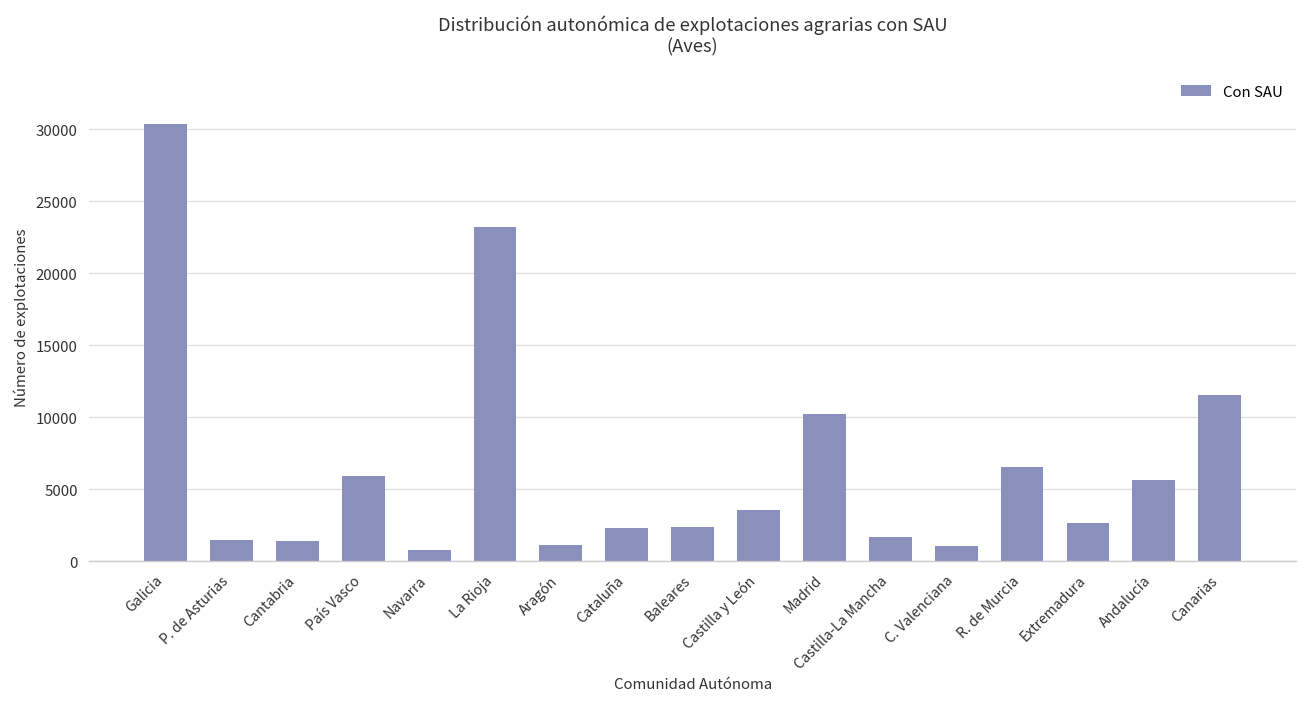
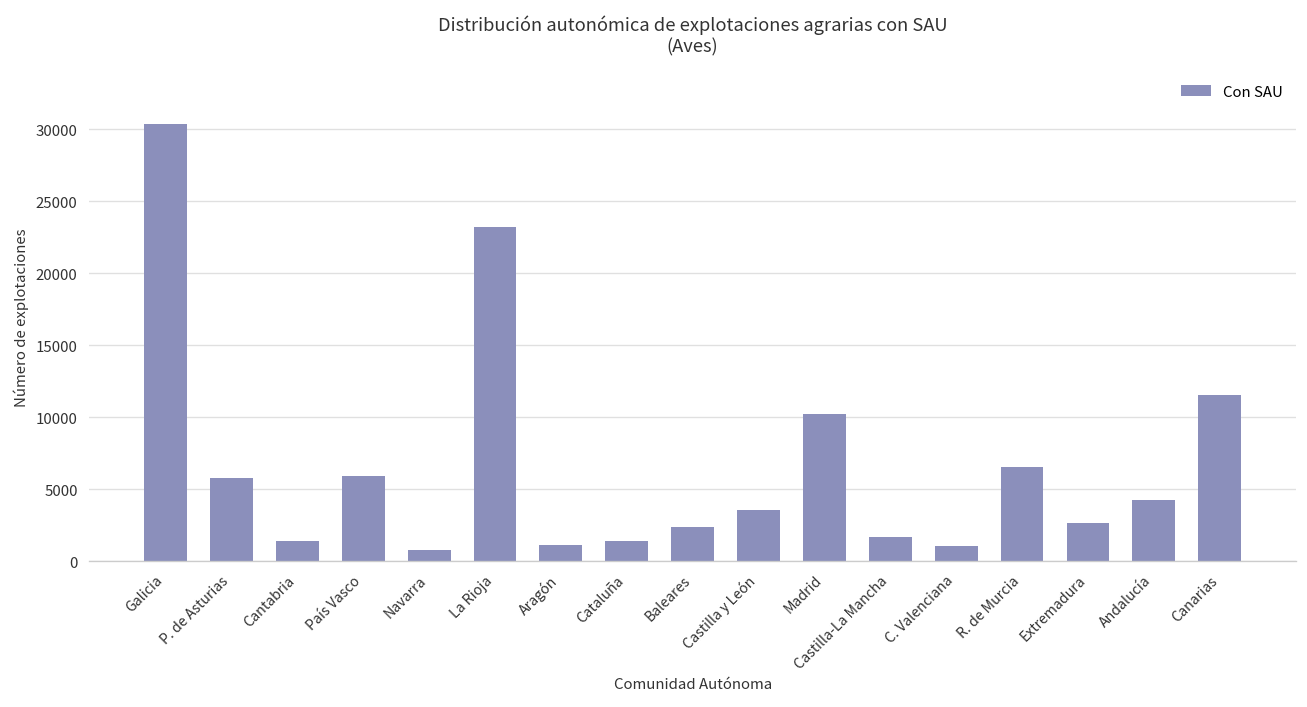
P. de Asturias: 1500 -> 5700
Cataluña: 2300 -> 1400
Andalucía: 5700 -> 4300
